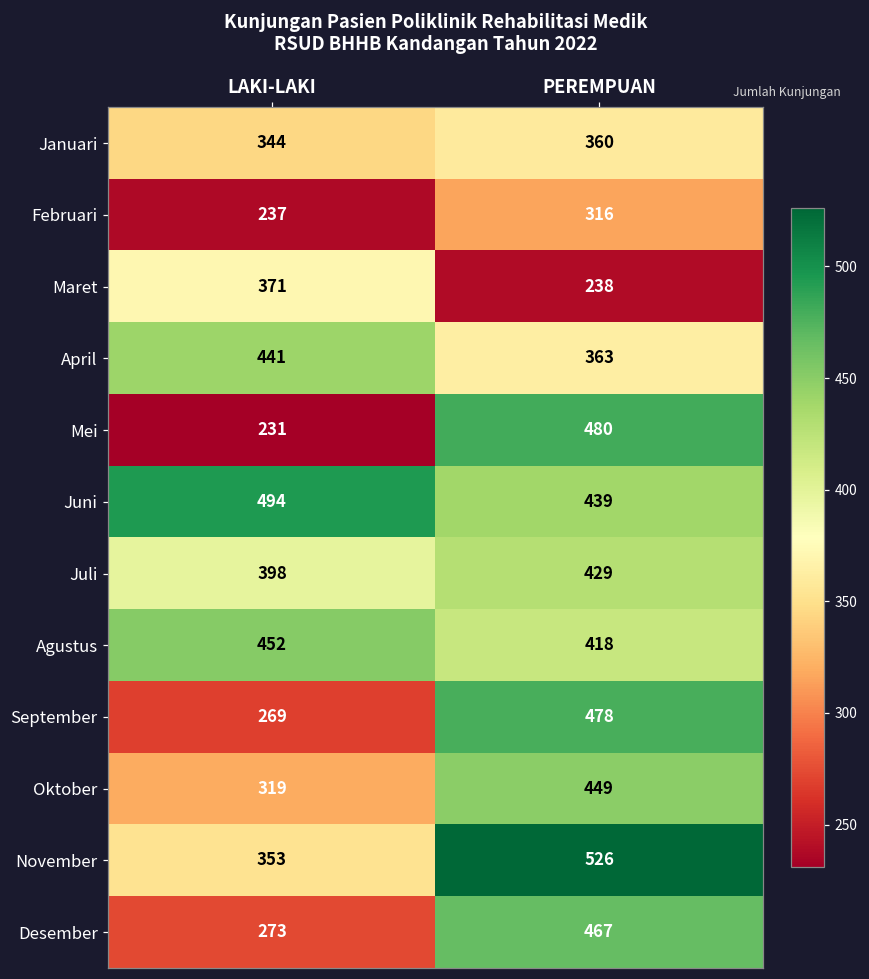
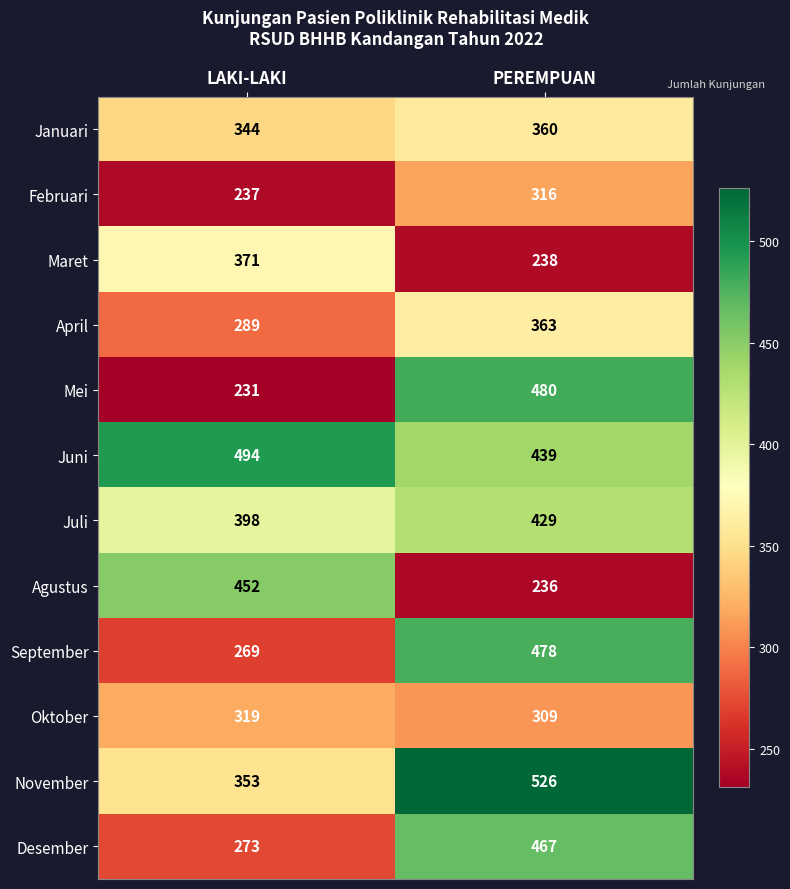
April, LAKI-LAKI: 441 -> 289
Agustus, PEREMPUAN: 418 -> 236
Oktober, PEREMPUAN: 449 -> 309
